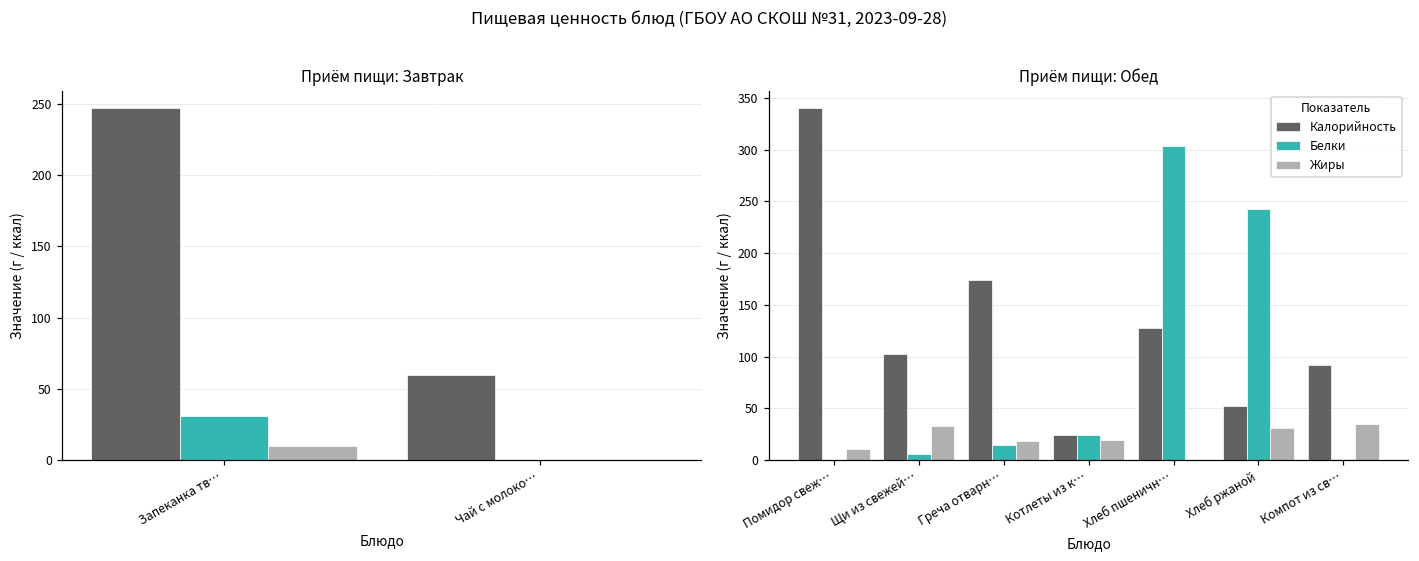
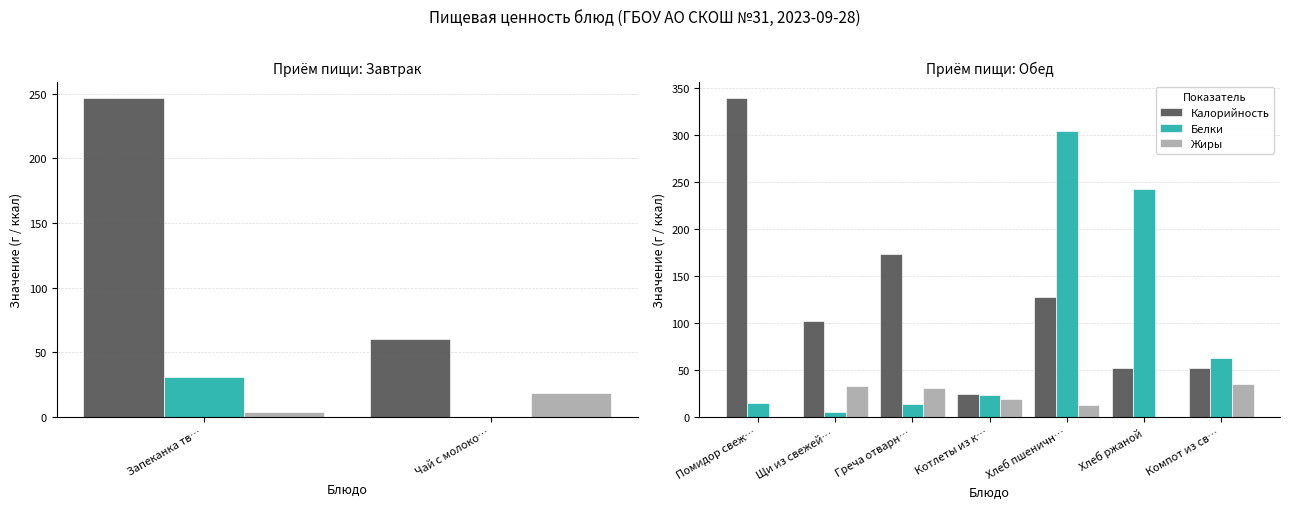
Приём пищи: Завтрак, Жиры, Запеканка тв…: 10 -> 4
Приём пищи: Завтрак, Жиры, Чай с молоко…: 0 -> 19
Приём пищи: Обед, Белки, Помидор свеж…: 0 -> 10
Приём пищи: Обед, Жиры, Помидор свеж…: 10 -> 0
Приём пищи: Обед, Жиры, Греча отварн…: 20 -> 30
Приём пищи: Обед, Жиры, Хлеб пшеничн…: 0 -> 10
Приём пищи: Обед, Жиры, Хлеб ржаной: 30 -> 0
Приём пищи: Обед, Калорийность, Компот из св…: 90 -> 50
Приём пищи: Обед, Белки, Компот из св…: 0 -> 60
